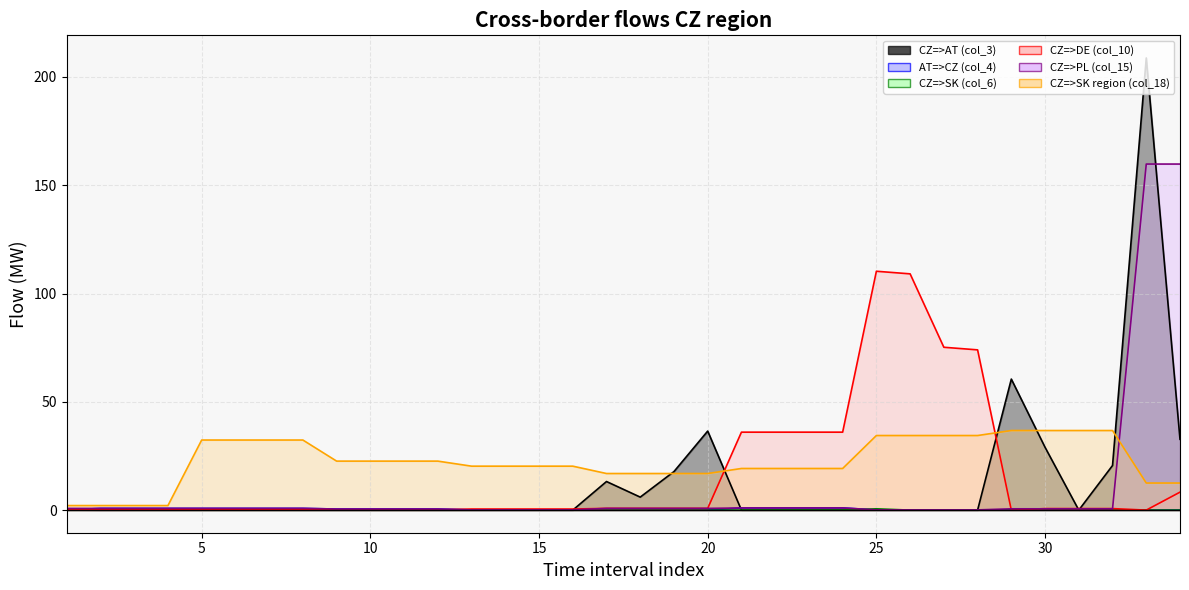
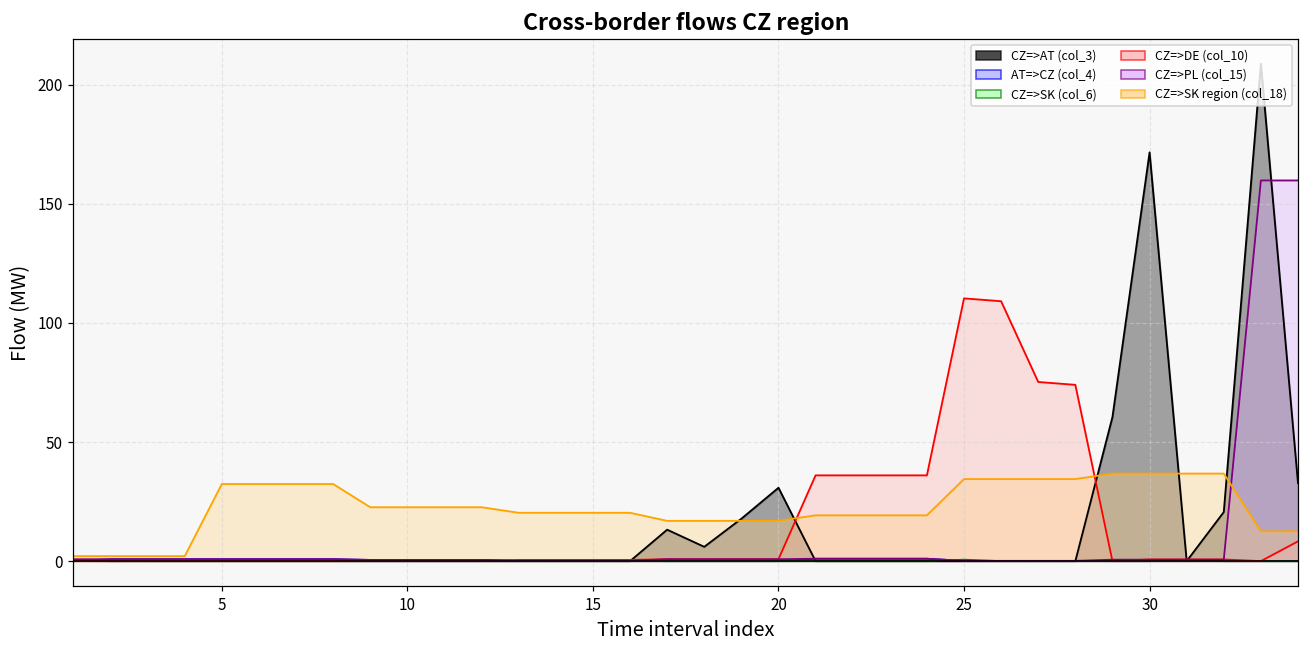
CZ=>AT (col_3), 20: 37 -> 31
CZ=>AT (col_3), 30: 29 -> 172
